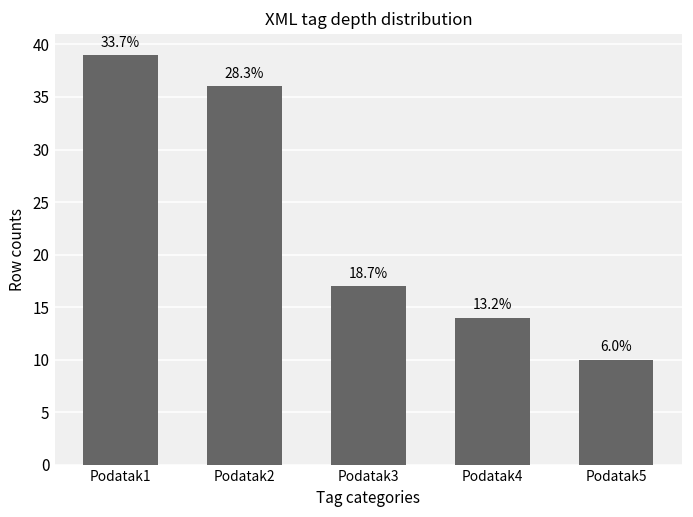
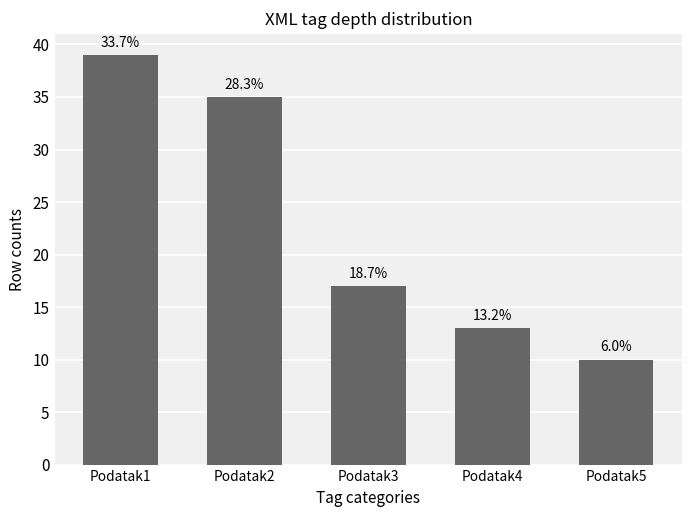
Podatak2: 36 -> 35
Podatak4: 14 -> 13
